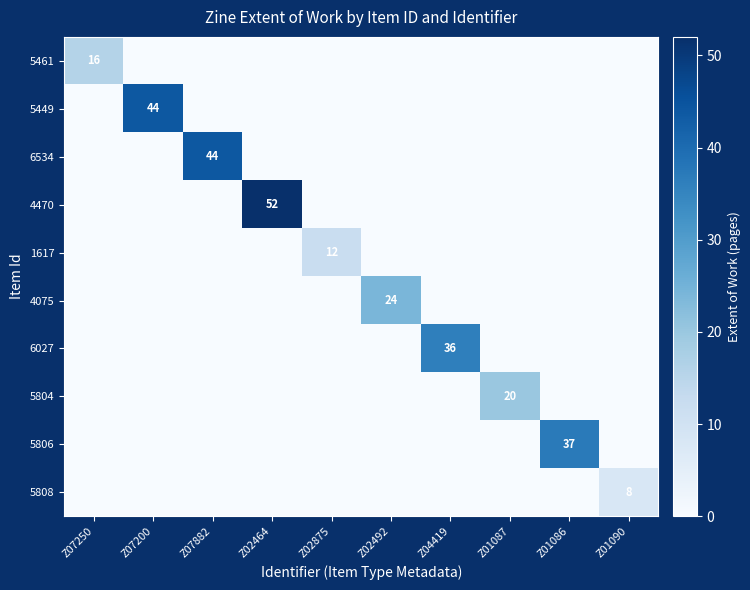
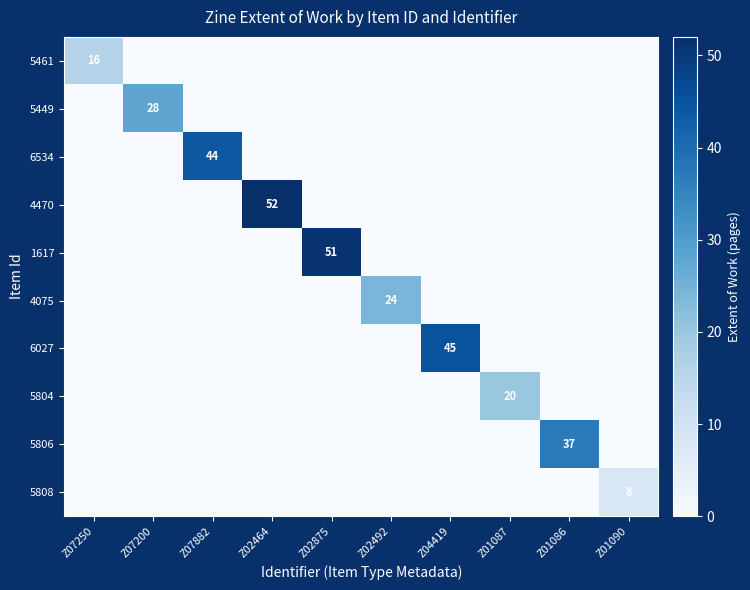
5449, Z07200: 44 -> 28
1617, Z02875: 12 -> 51
6027, Z04419: 36 -> 45
